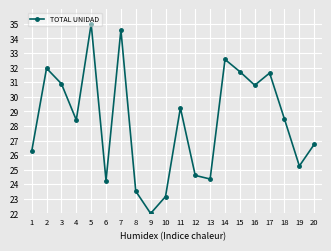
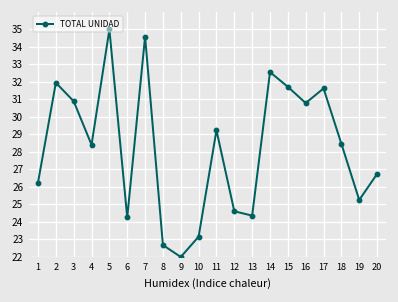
8: 23.5 -> 22.7
